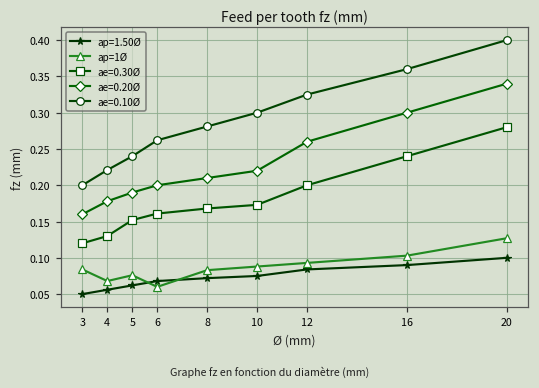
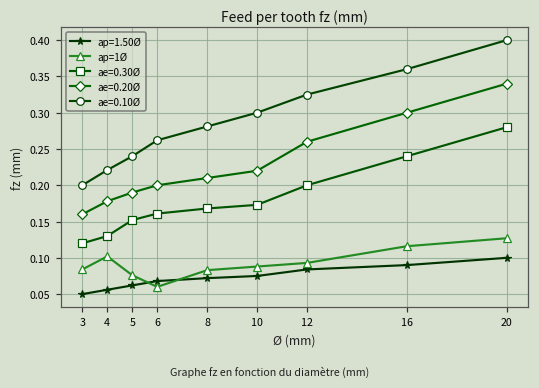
ap=1Ø, 4: 0.07 -> 0.10
ap=1Ø, 16: 0.10 -> 0.12
